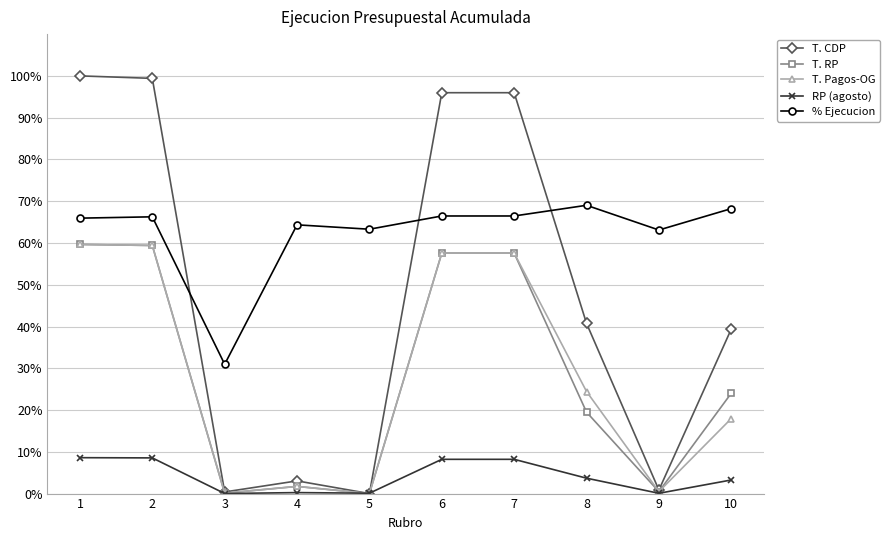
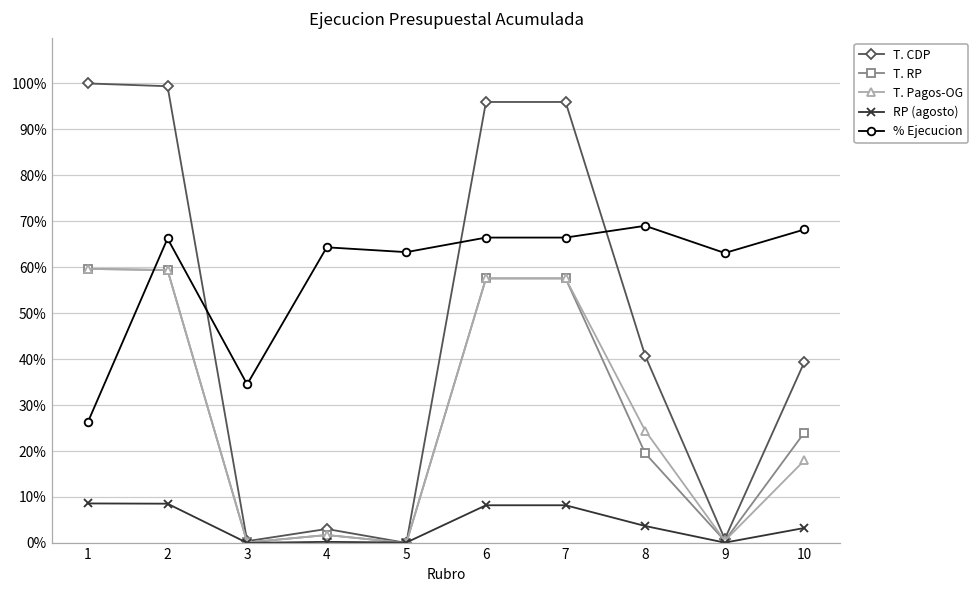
% Ejecucion, 1: 66% -> 26%
% Ejecucion, 3: 31% -> 35%
